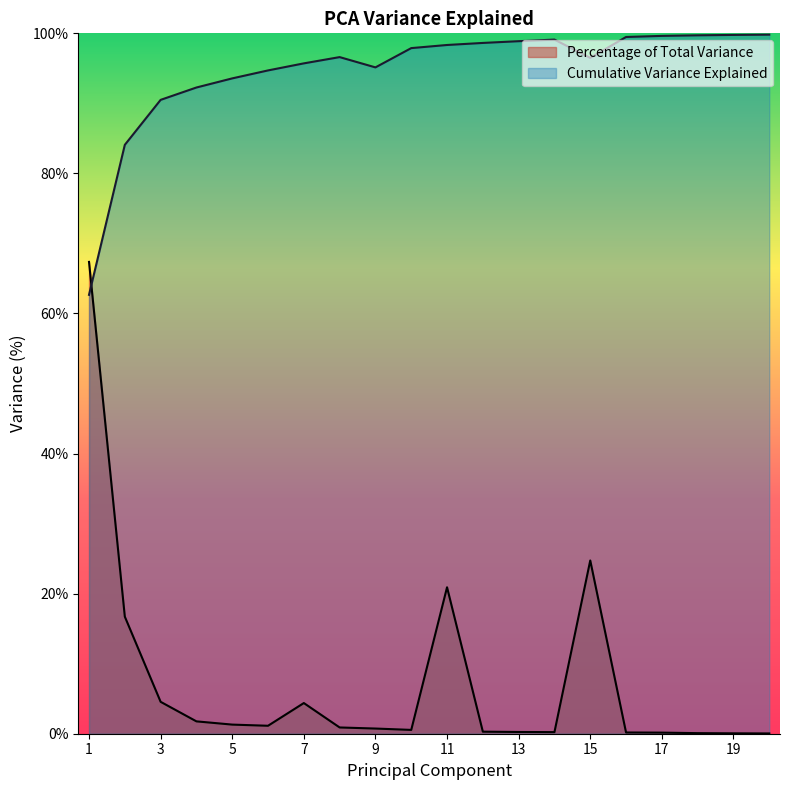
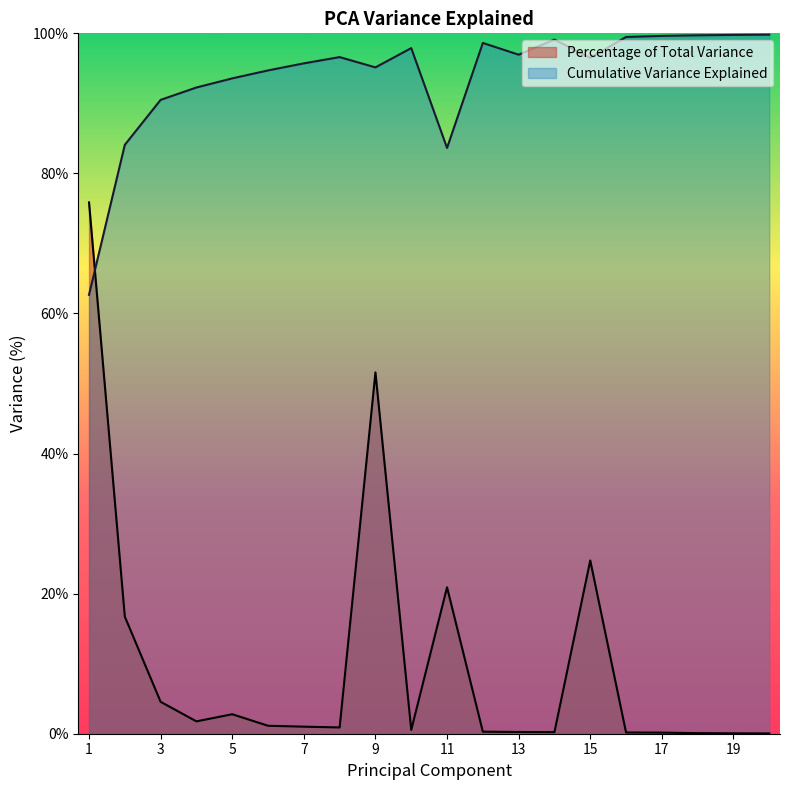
Percentage of Total Variance, 1: 67% -> 76%
Percentage of Total Variance, 5: 1% -> 3%
Percentage of Total Variance, 7: 4% -> 1%
Percentage of Total Variance, 9: 1% -> 52%
Cumulative Variance Explained, 11: 98% -> 84%
Cumulative Variance Explained, 13: 99% -> 97%
